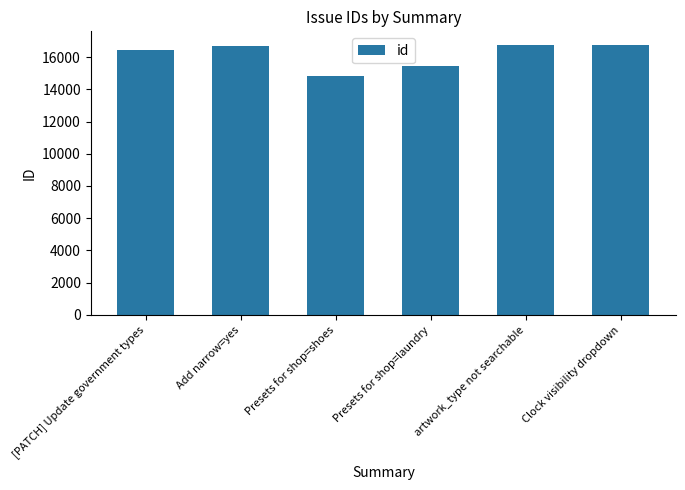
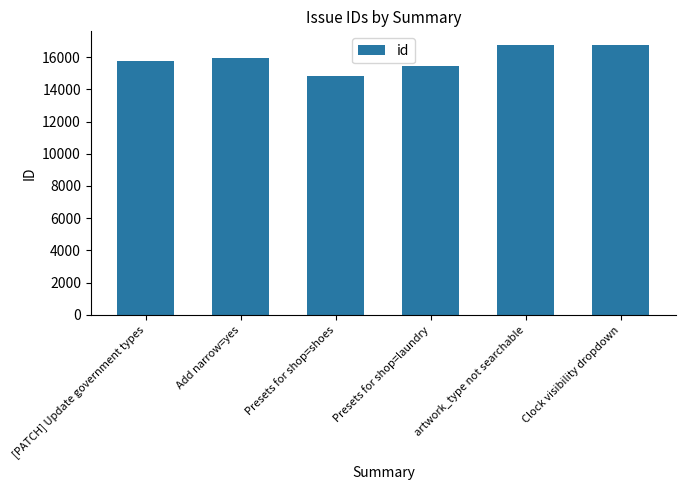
[PATCH] Update government types: 16400 -> 15700
Add narrow=yes: 16700 -> 15900
